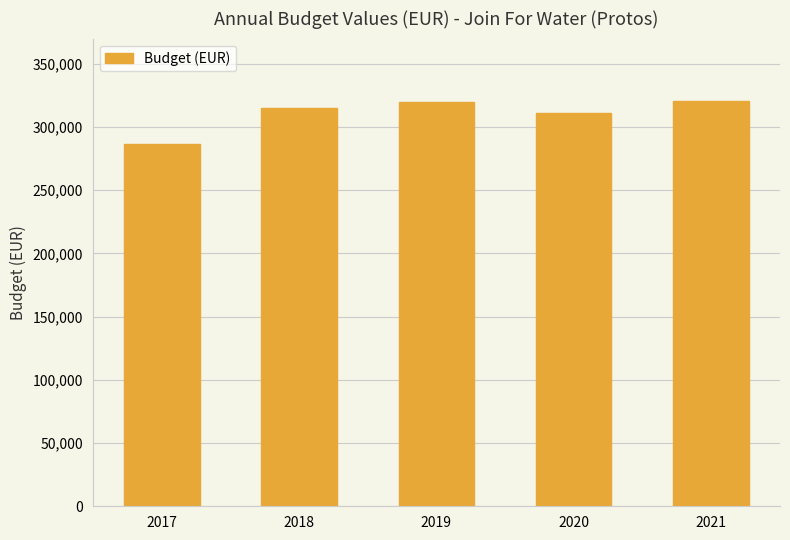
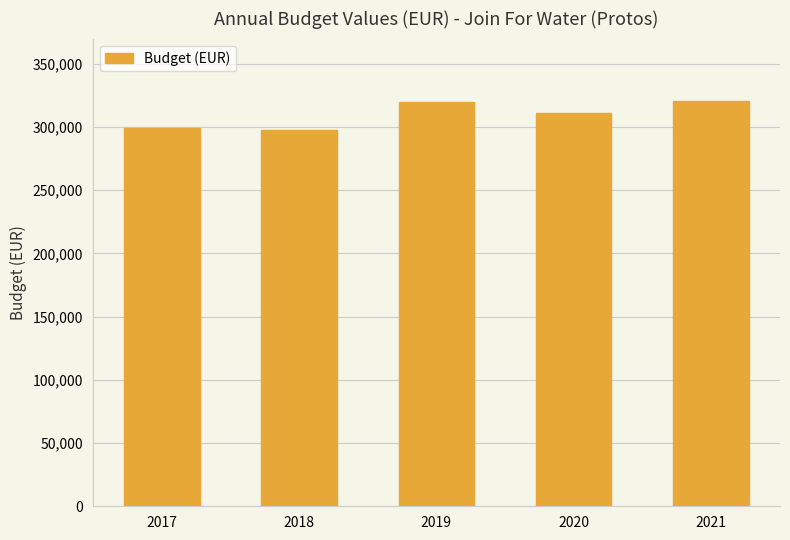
2017: 287,000 -> 300,000
2018: 315,000 -> 298,000
